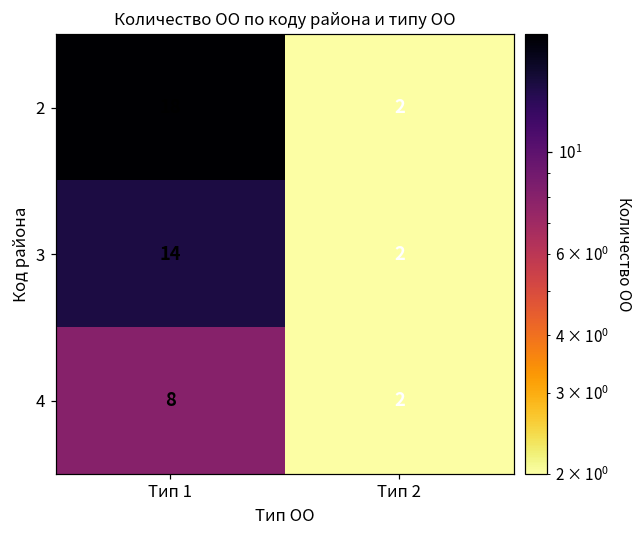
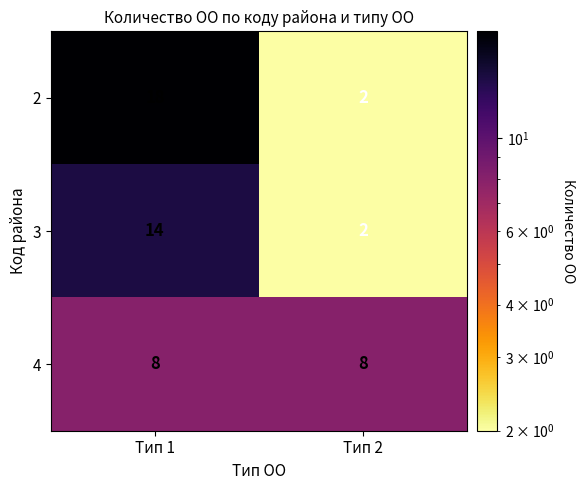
4, Тип 2: 2 -> 8
